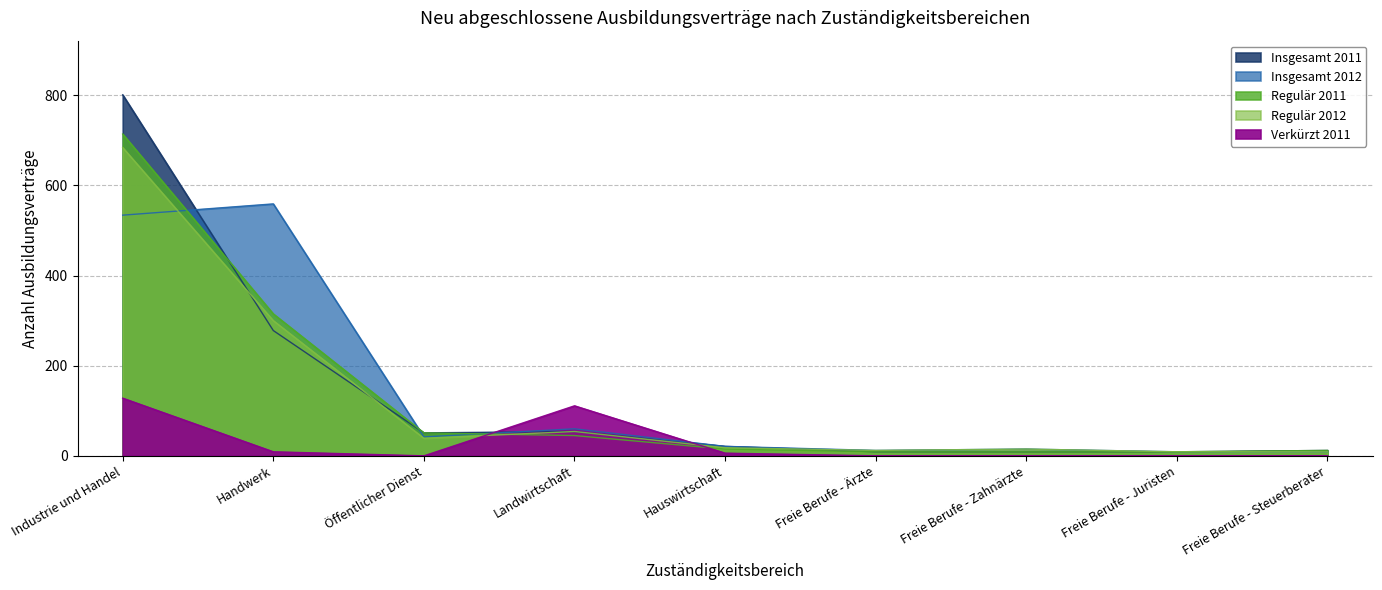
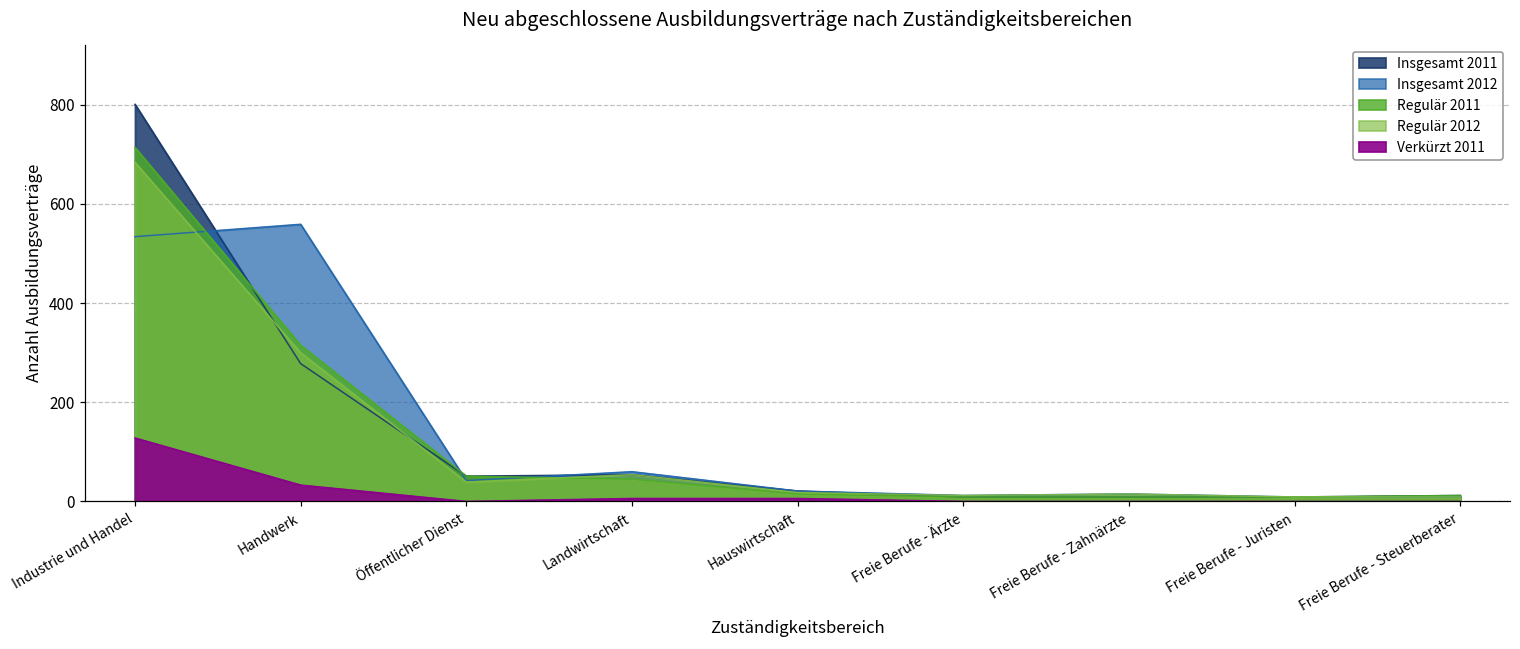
Verkürzt 2011, Handwerk: 10 -> 30
Verkürzt 2011, Landwirtschaft: 110 -> 10
